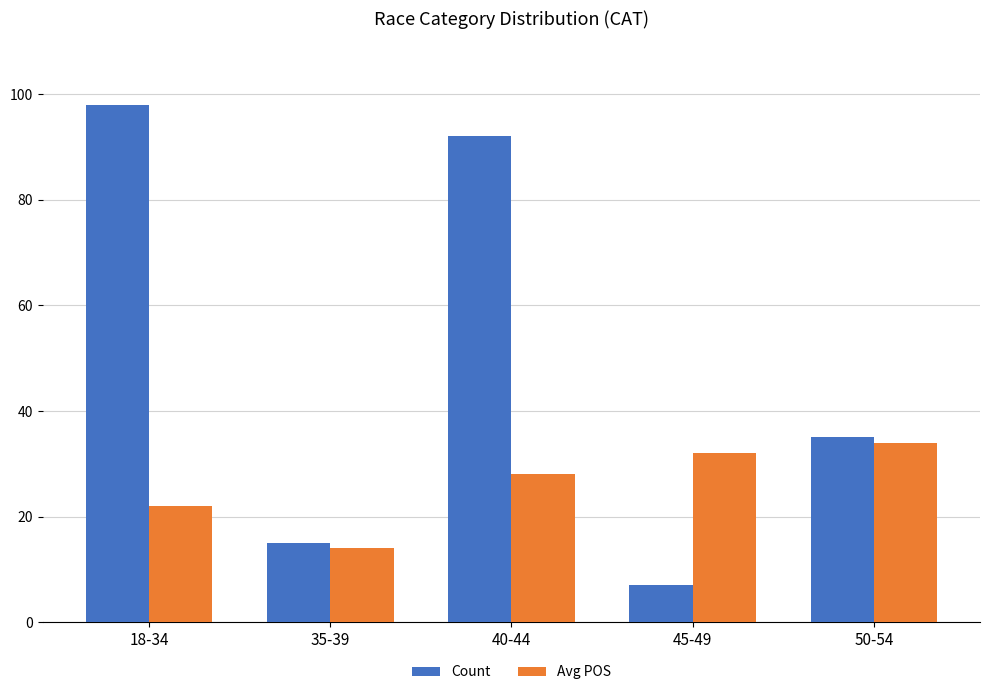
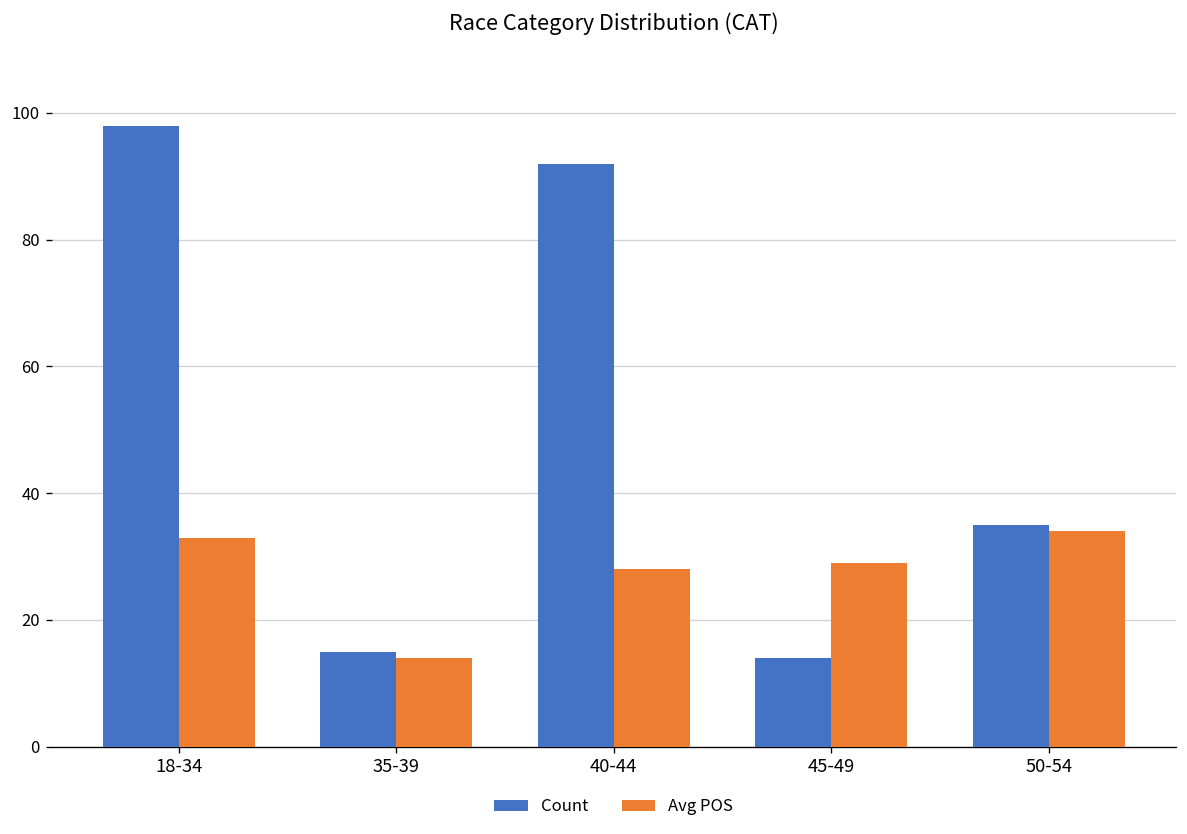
Avg POS, 18-34: 22 -> 33
Count, 45-49: 7 -> 14
Avg POS, 45-49: 32 -> 29
